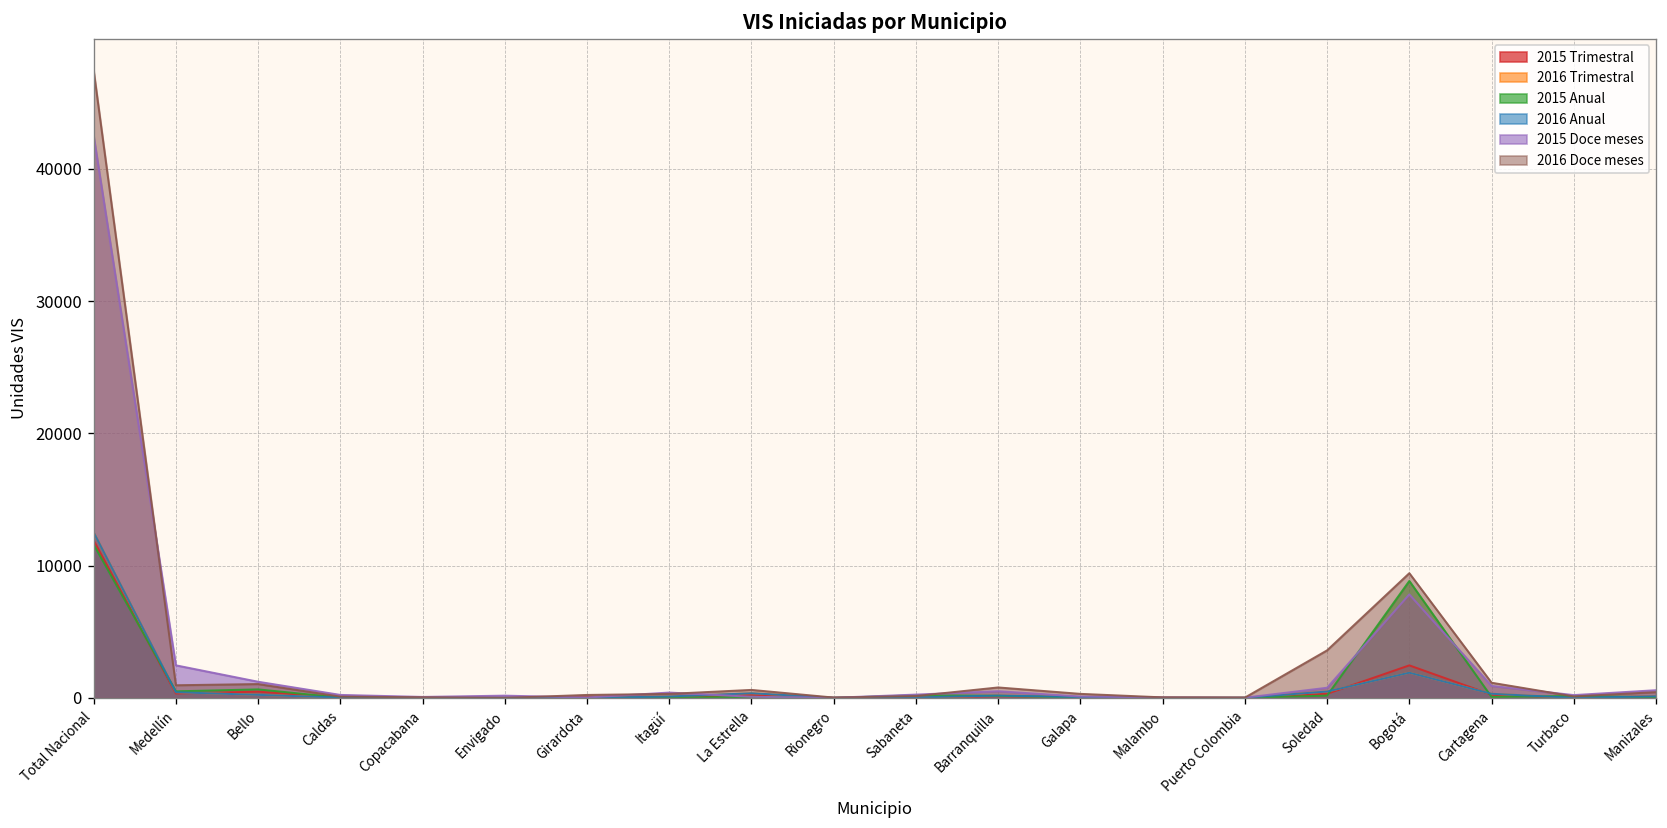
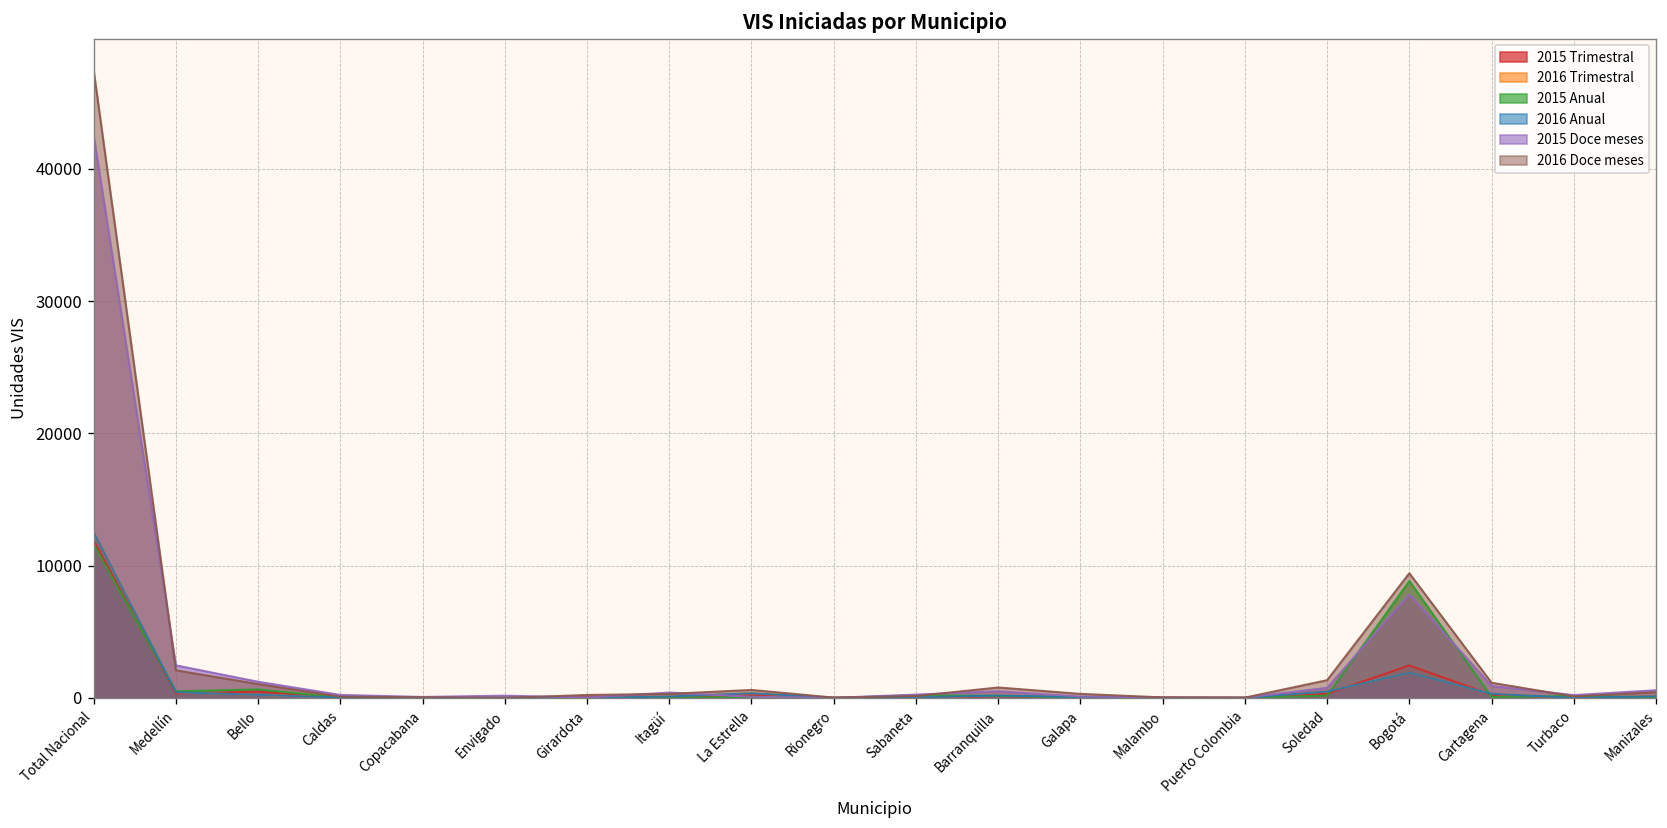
2016 Doce meses, Medellín: 1000 -> 2100
2016 Doce meses, Soledad: 3600 -> 1300
